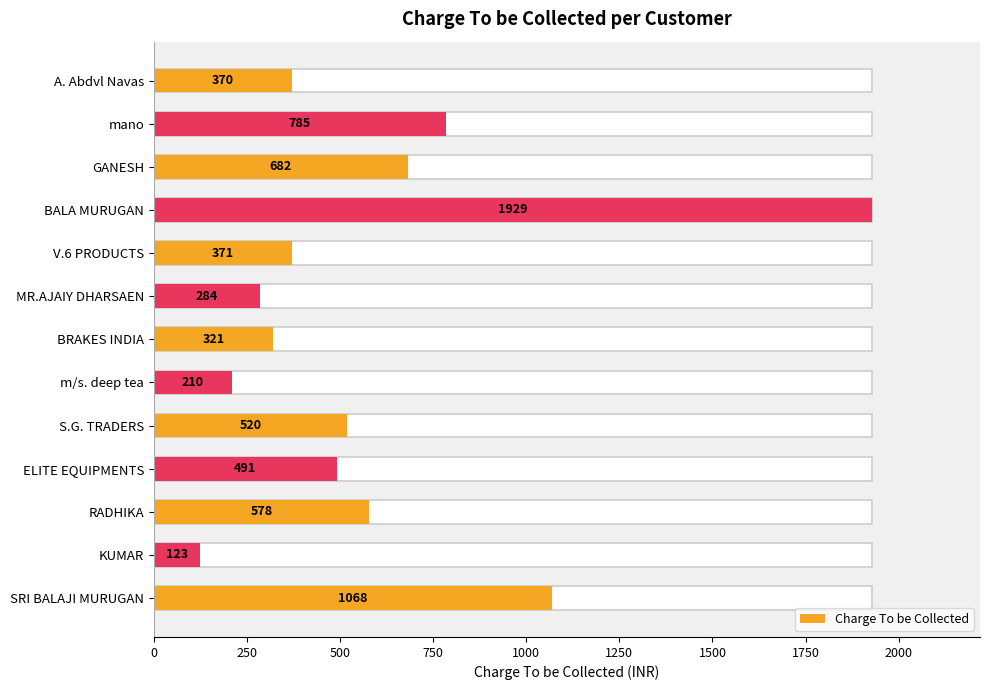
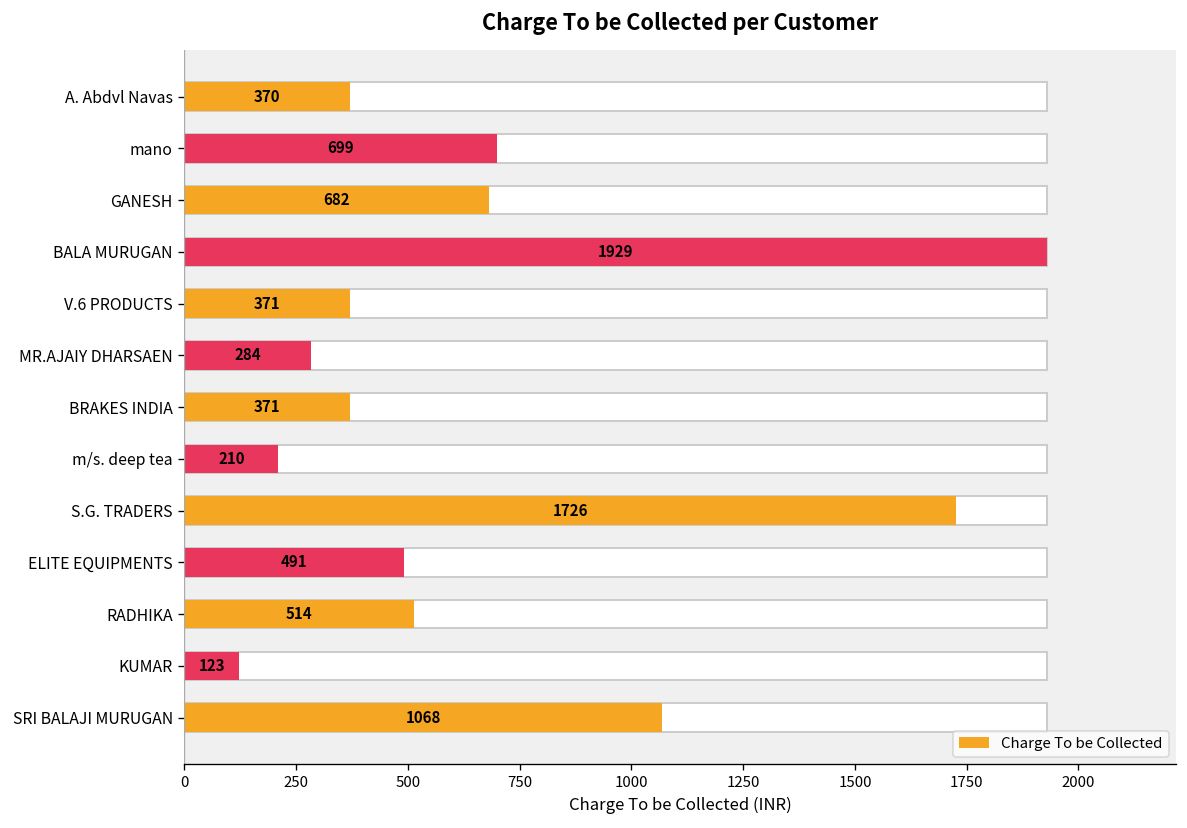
Charge To be Collected, mano: 785 -> 699
Charge To be Collected, BRAKES INDIA: 321 -> 371
Charge To be Collected, S.G. TRADERS: 520 -> 1726
Charge To be Collected, RADHIKA: 578 -> 514
